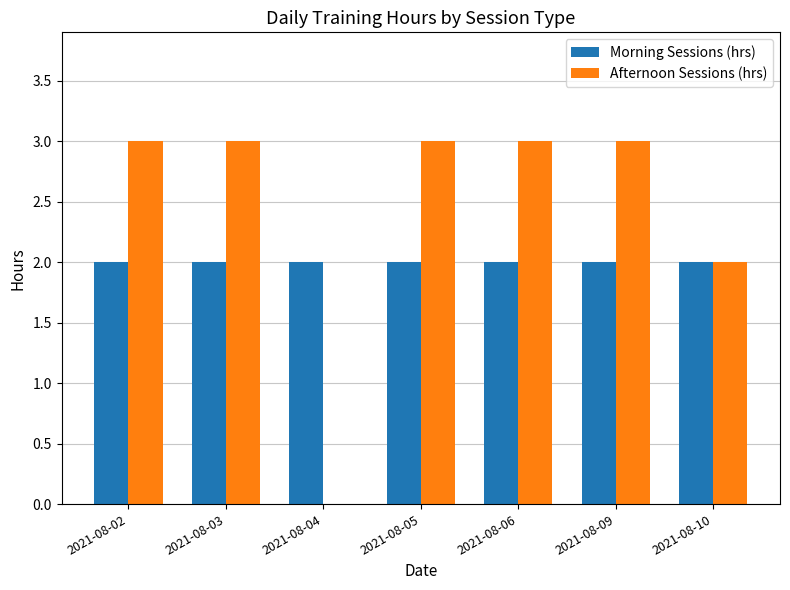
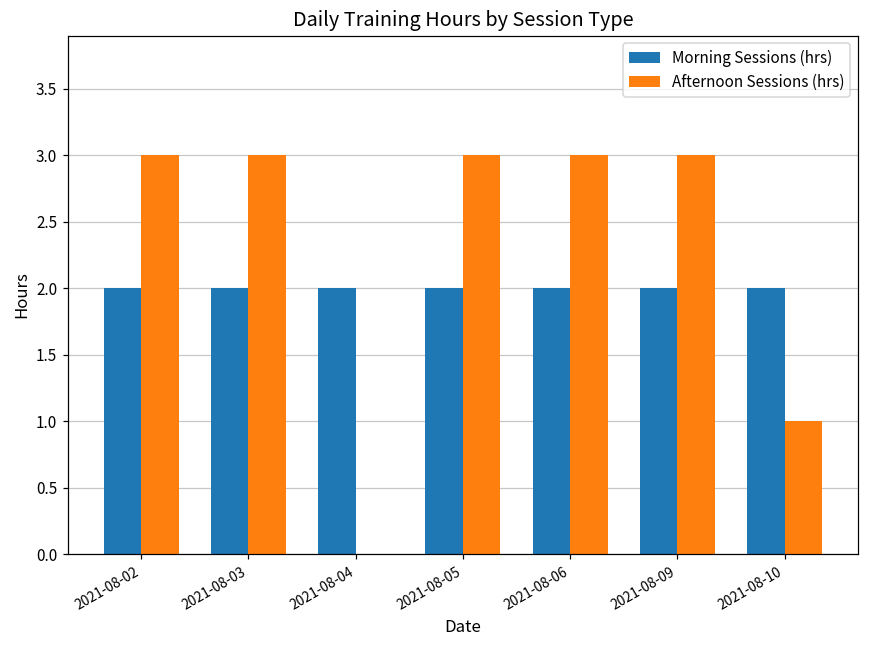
Afternoon Sessions (hrs), 2021-08-10: 2 -> 1
